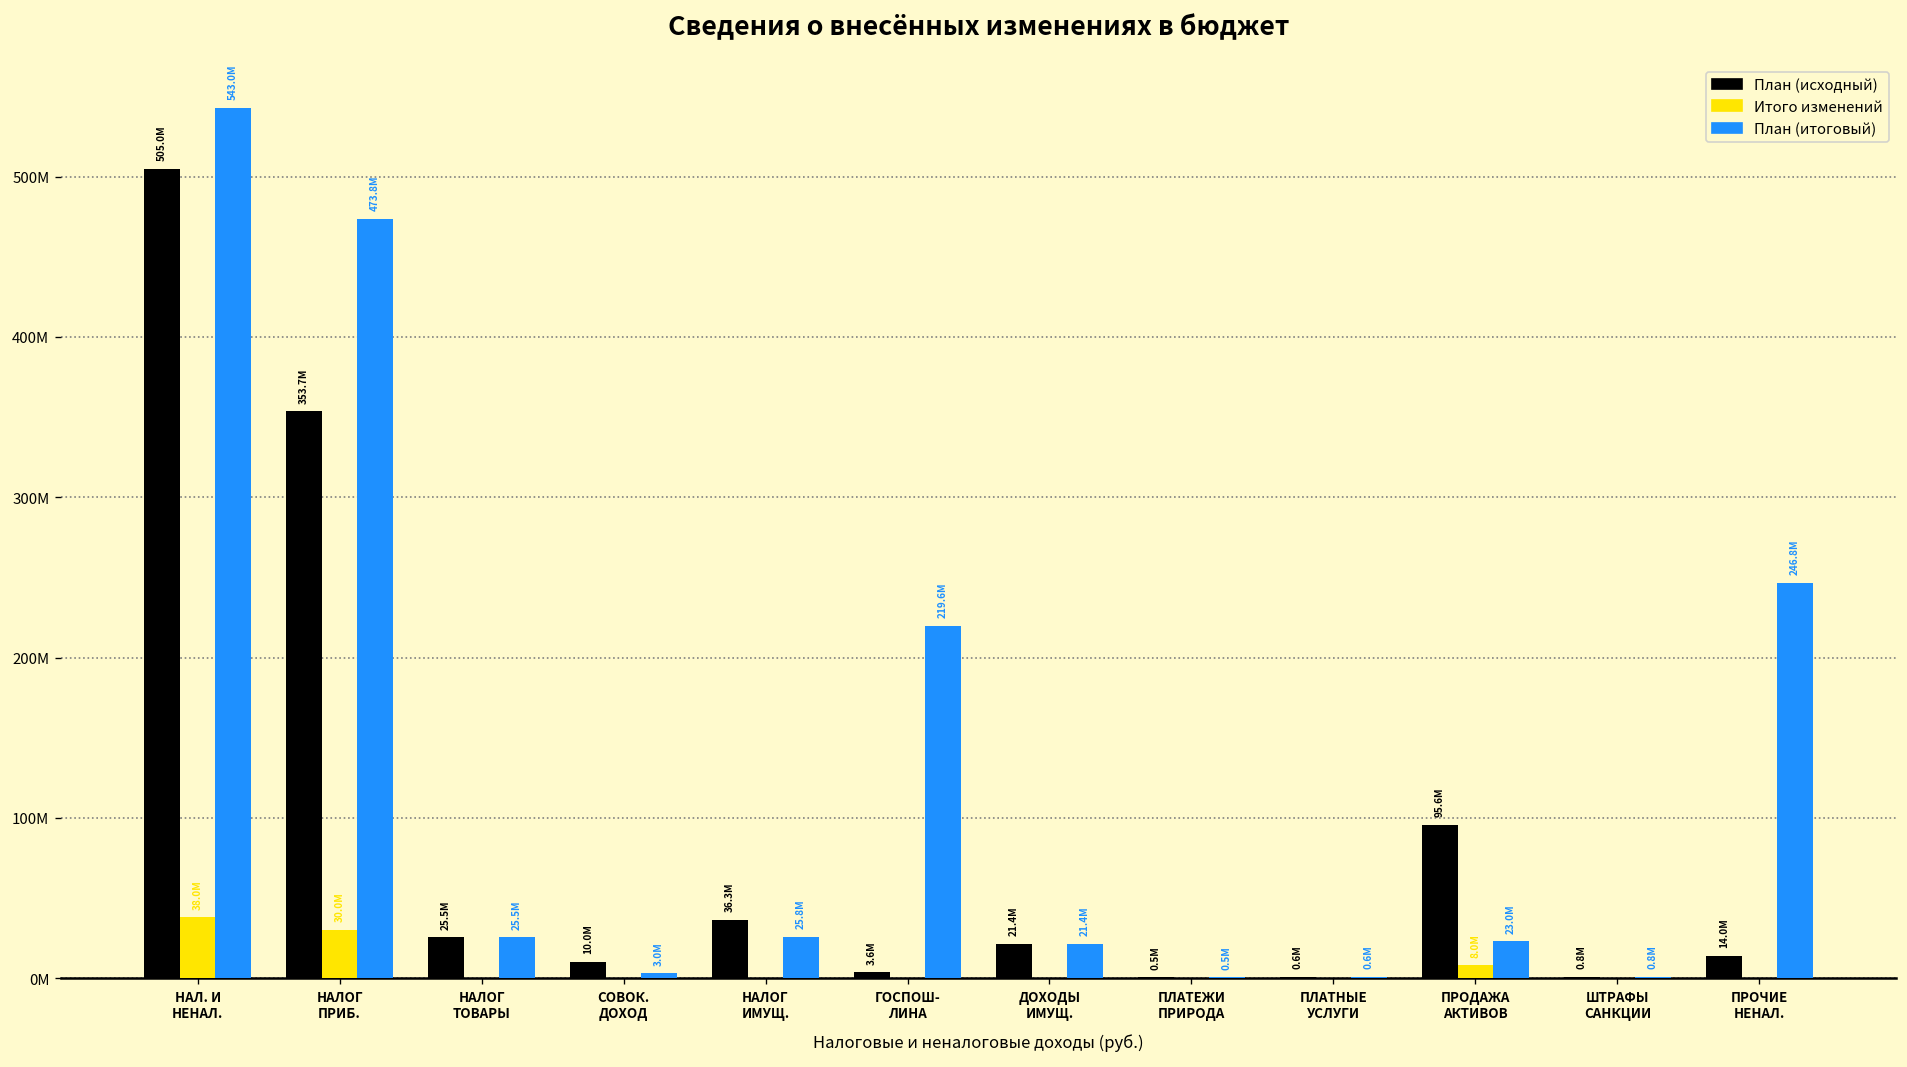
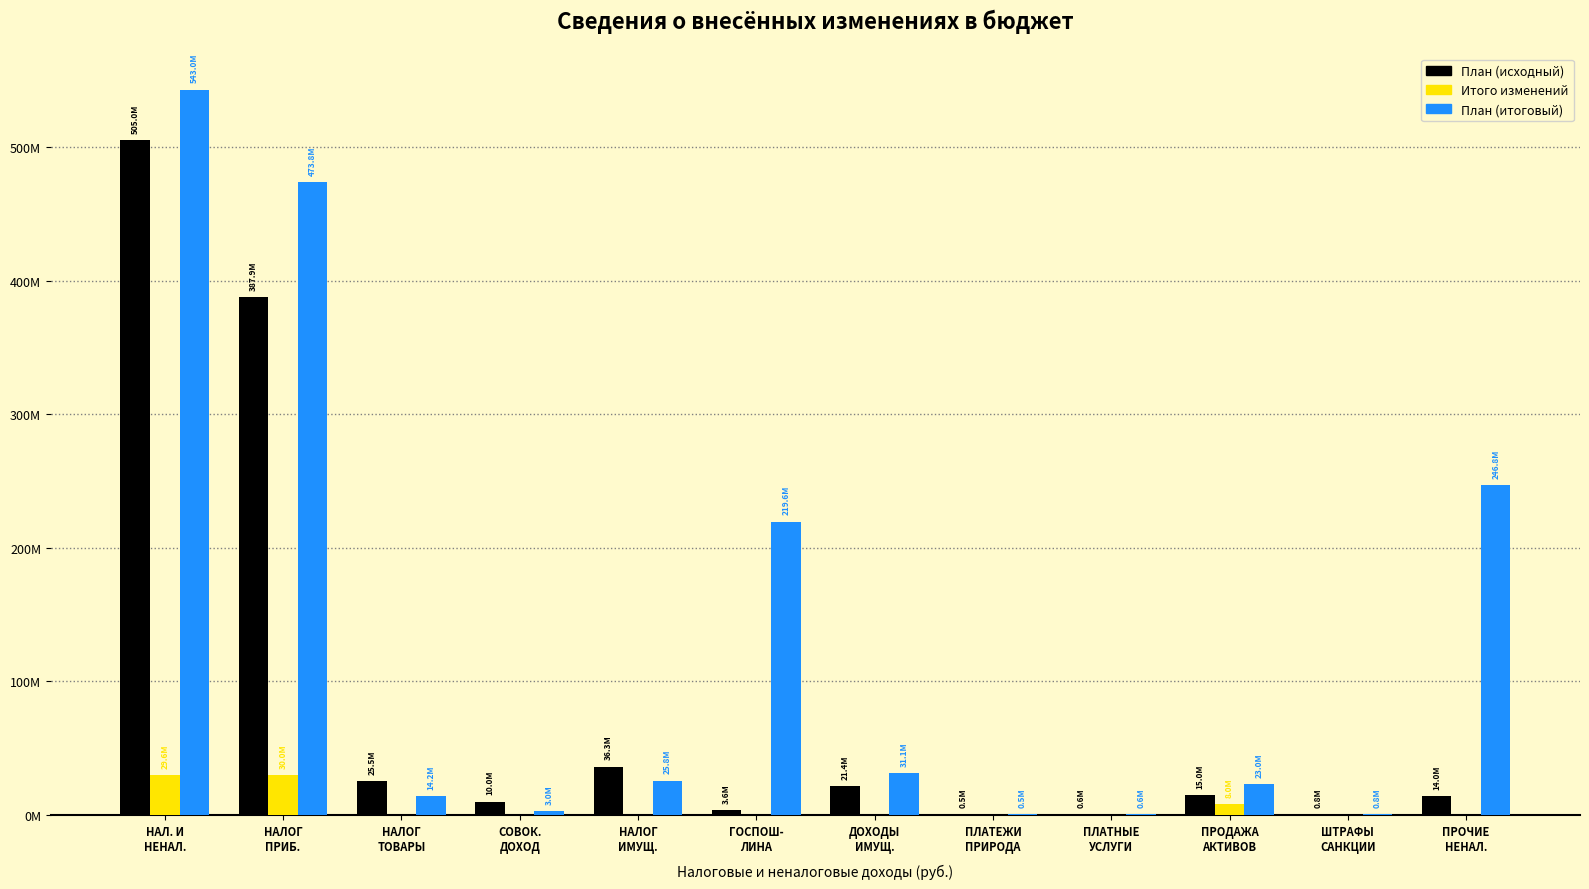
Итого изменений, НАЛ. И НЕНАЛ.: 38.0M -> 29.6M
План (исходный), НАЛОГ ПРИБ.: 353.7M -> 387.9M
План (итоговый), НАЛОГ ТОВАРЫ: 25.5M -> 14.2M
План (итоговый), ДОХОДЫ ИМУЩ.: 21.4M -> 31.1M
План (исходный), ПРОДАЖА АКТИВОВ: 95.6M -> 15.0M
